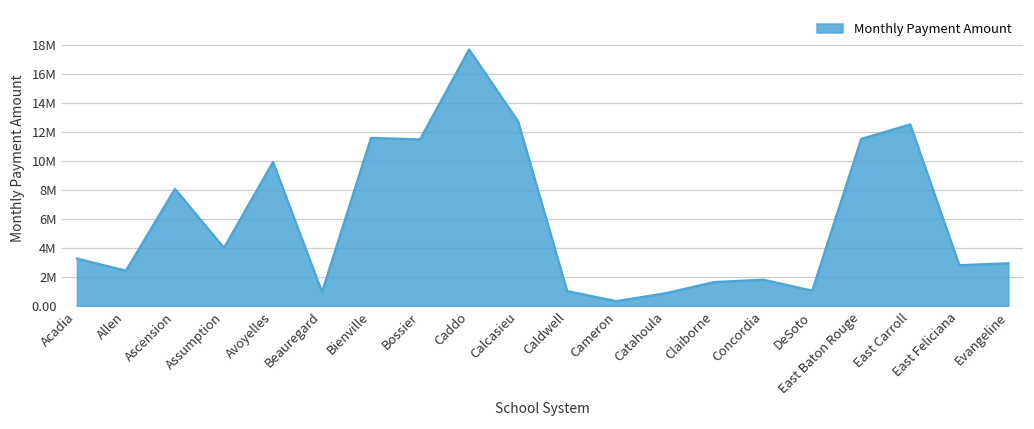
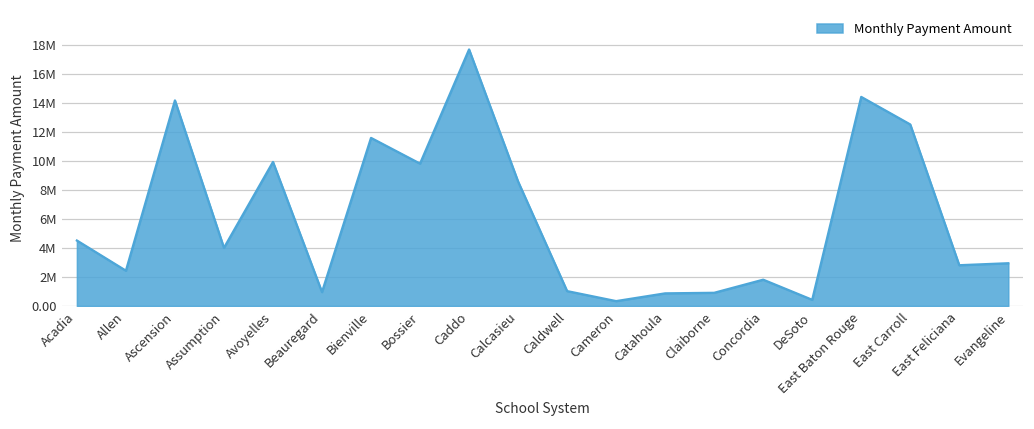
Acadia: 3300000 -> 4500000
Ascension: 8100000 -> 14200000
Bossier: 11500000 -> 9800000
Calcasieu: 12700000 -> 8600000
Claiborne: 1600000 -> 900000
DeSoto: 1100000 -> 400000
East Baton Rouge: 11500000 -> 14400000
